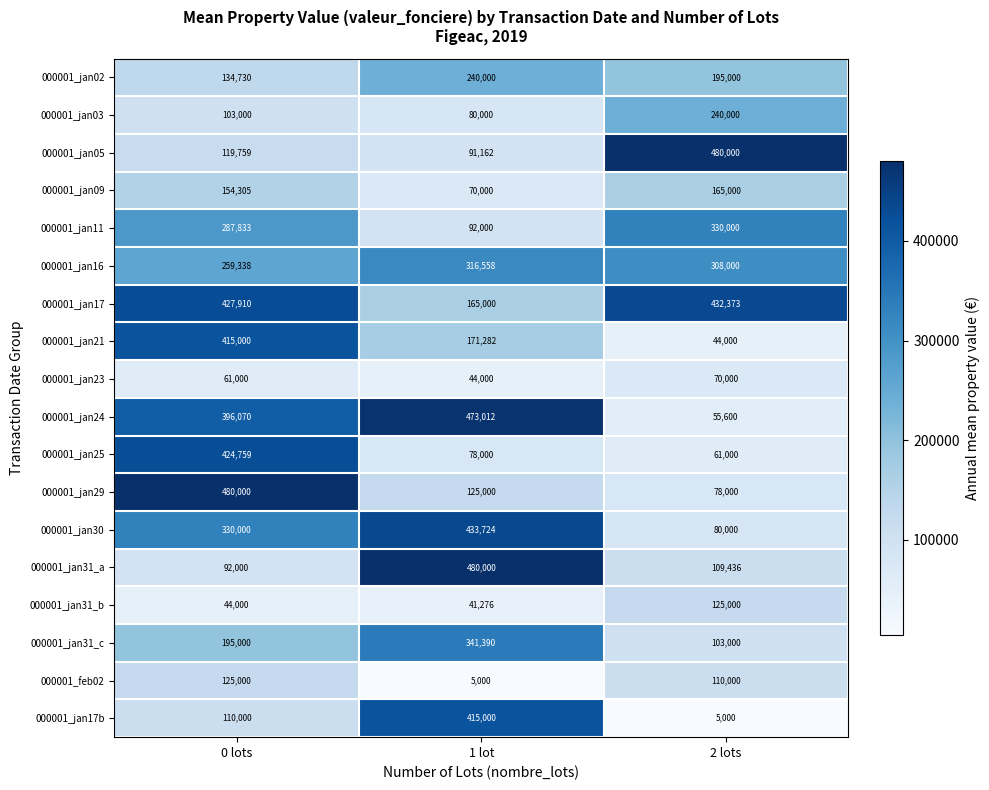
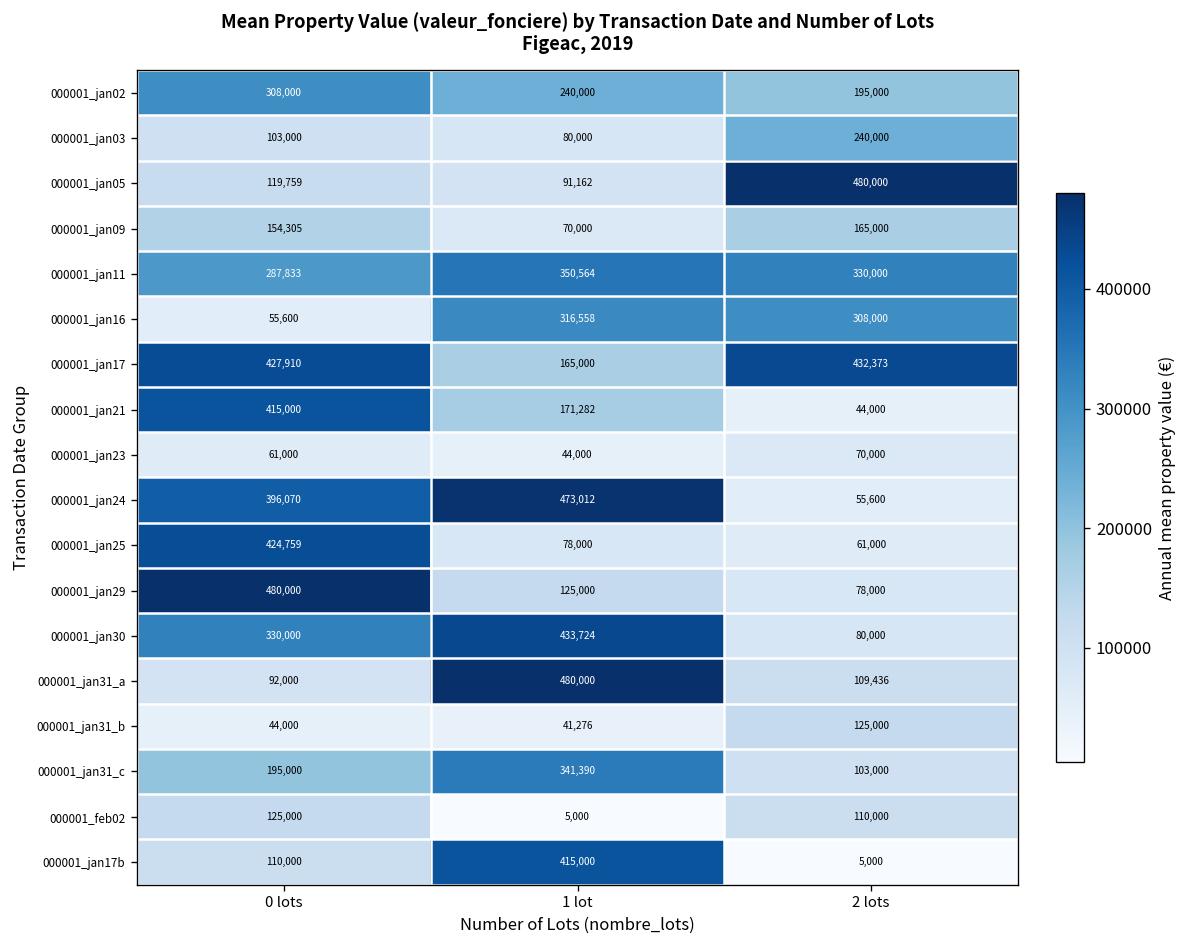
000001_jan02, 0 lots: 134,730 -> 308,000
000001_jan11, 1 lot: 92,000 -> 350,564
000001_jan16, 0 lots: 259,338 -> 55,600
